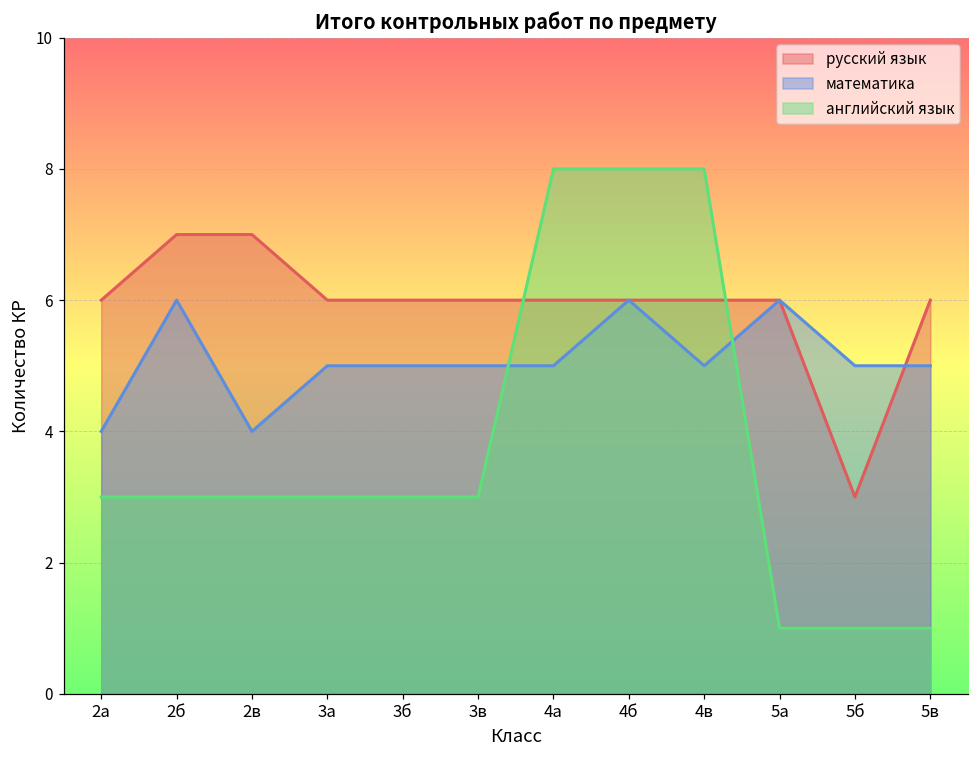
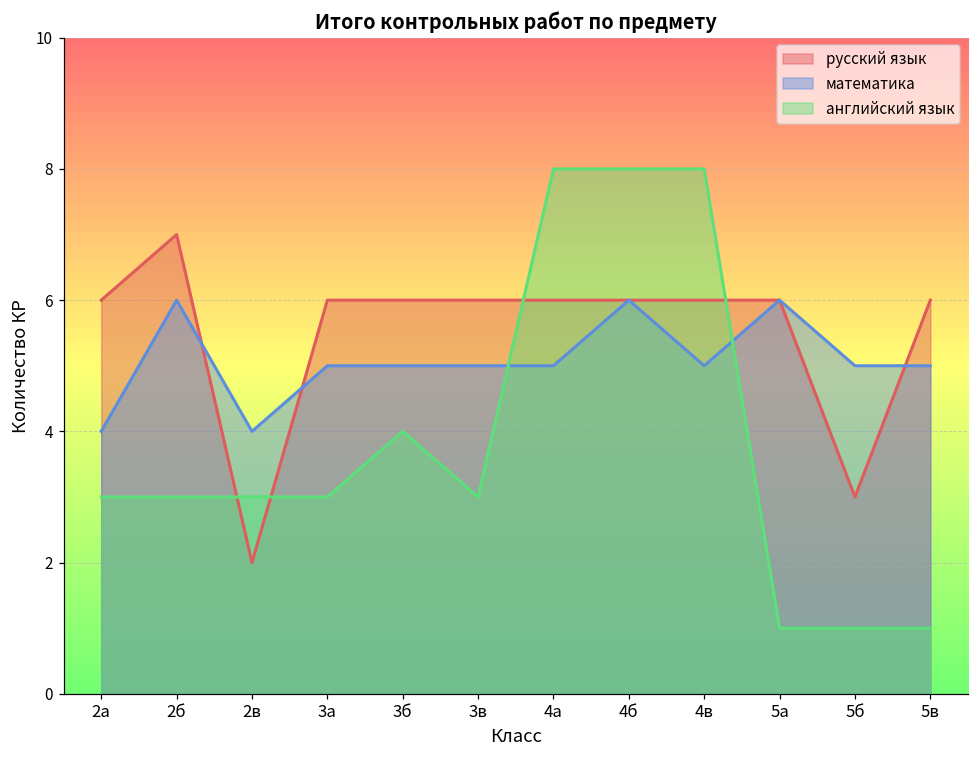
русский язык, 2в: 7 -> 2
английский язык, 3б: 3 -> 4
